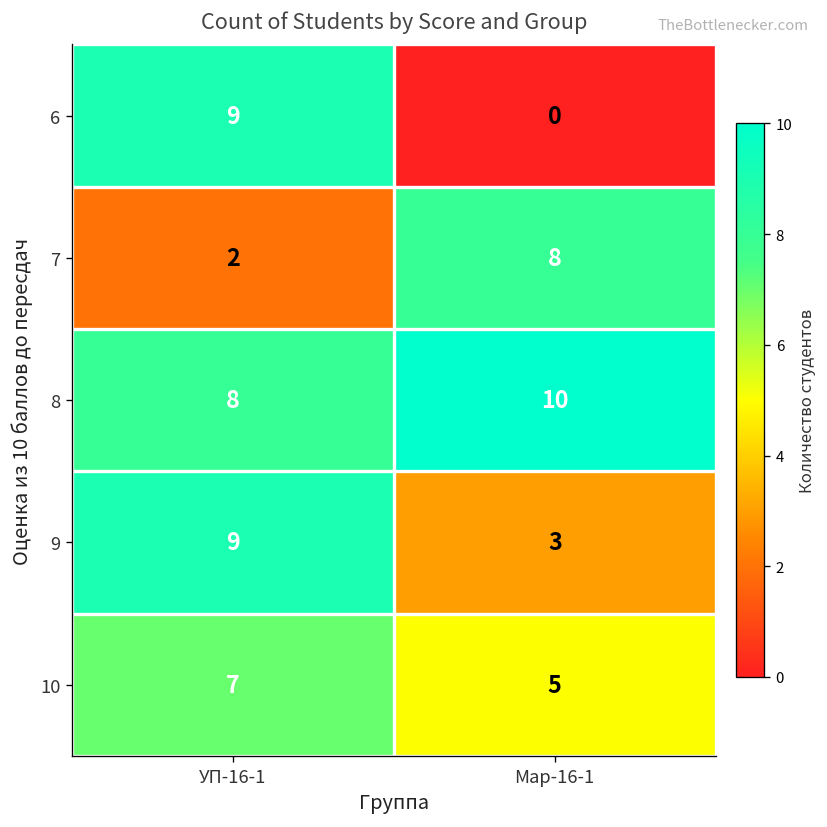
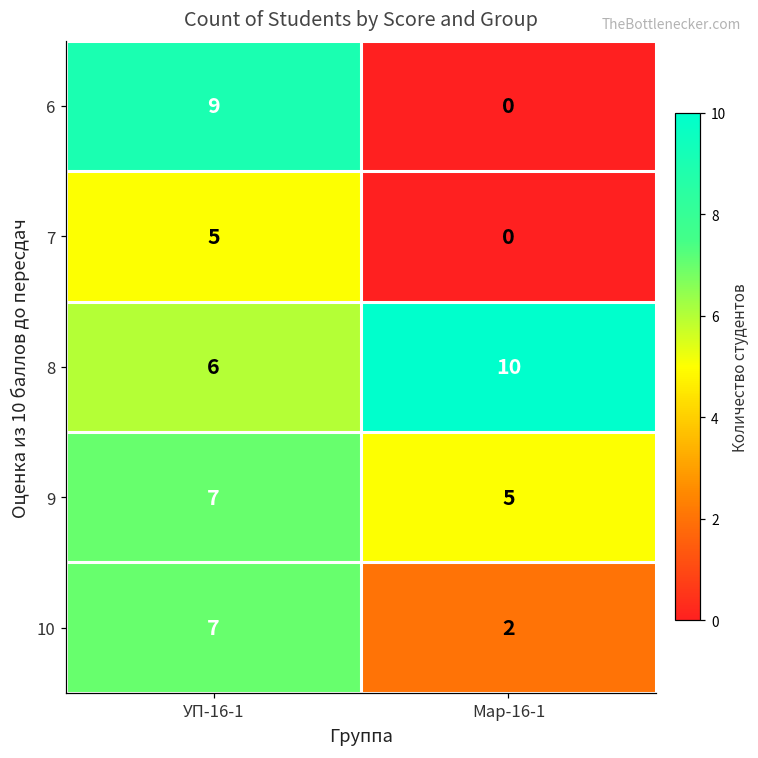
7, УП-16-1: 2 -> 5
7, Мар-16-1: 8 -> 0
8, УП-16-1: 8 -> 6
9, УП-16-1: 9 -> 7
9, Мар-16-1: 3 -> 5
10, Мар-16-1: 5 -> 2
